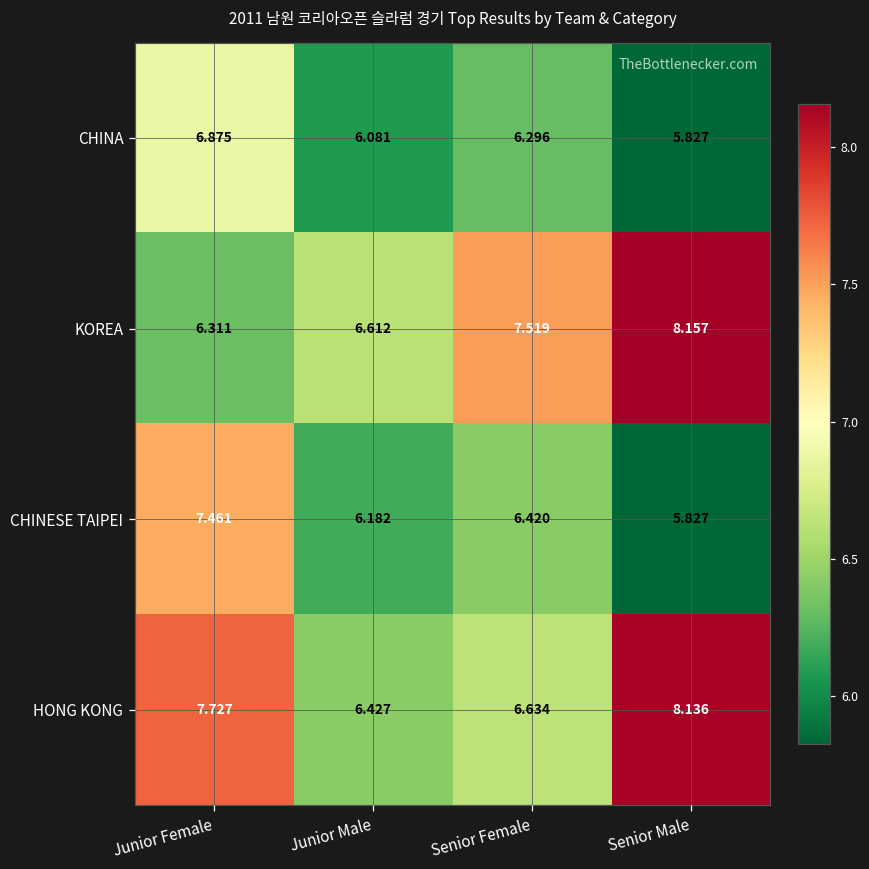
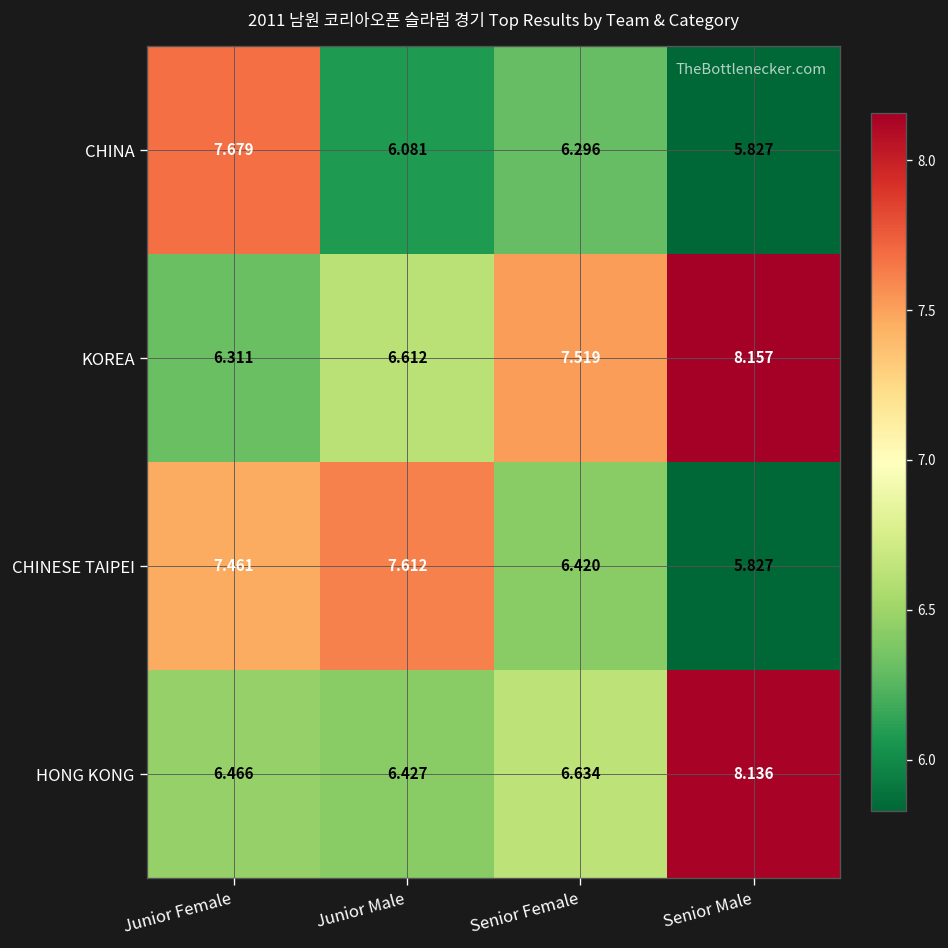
CHINA, Junior Female: 6.875 -> 7.679
CHINESE TAIPEI, Junior Male: 6.182 -> 7.612
HONG KONG, Junior Female: 7.727 -> 6.466
